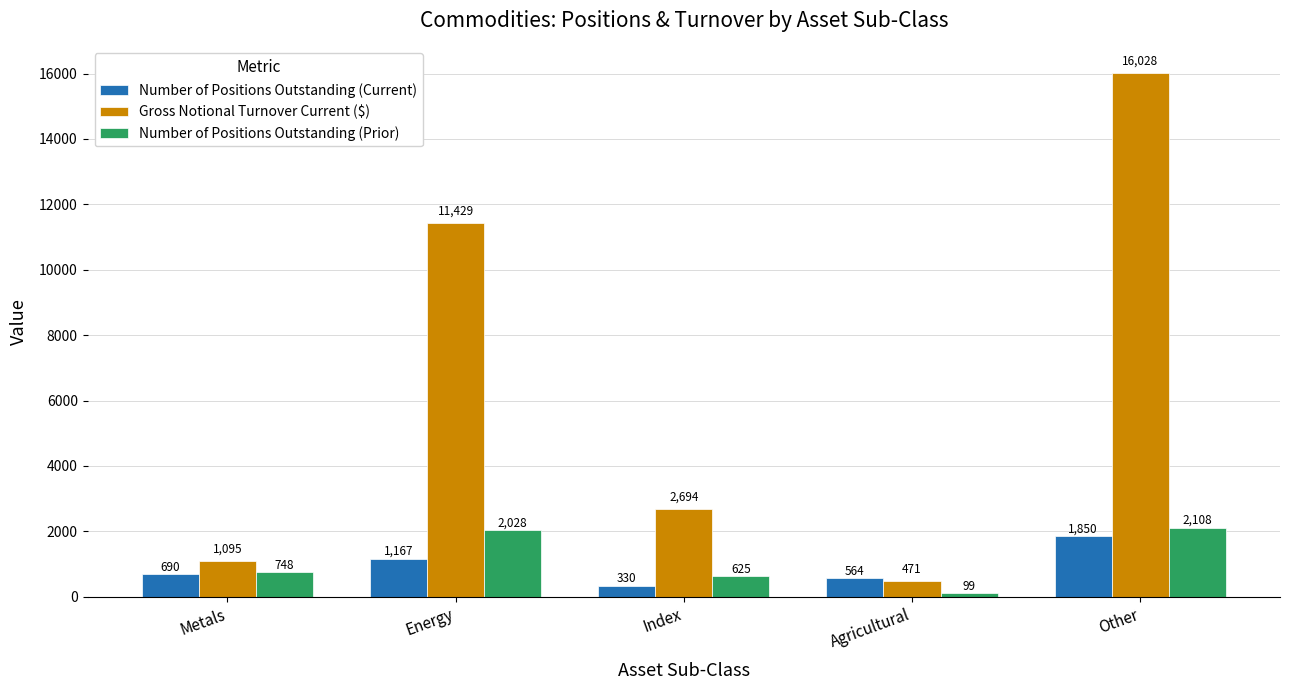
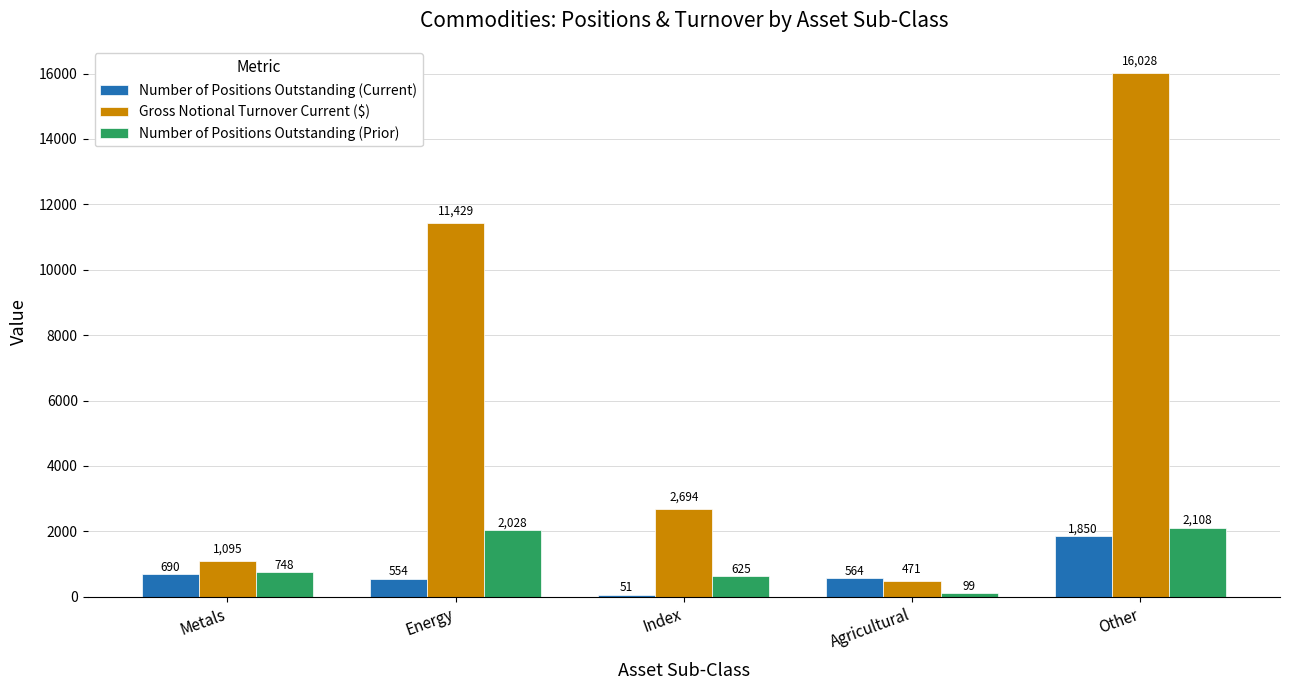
Number of Positions Outstanding (Current), Energy: 1,167 -> 554
Number of Positions Outstanding (Current), Index: 330 -> 51
